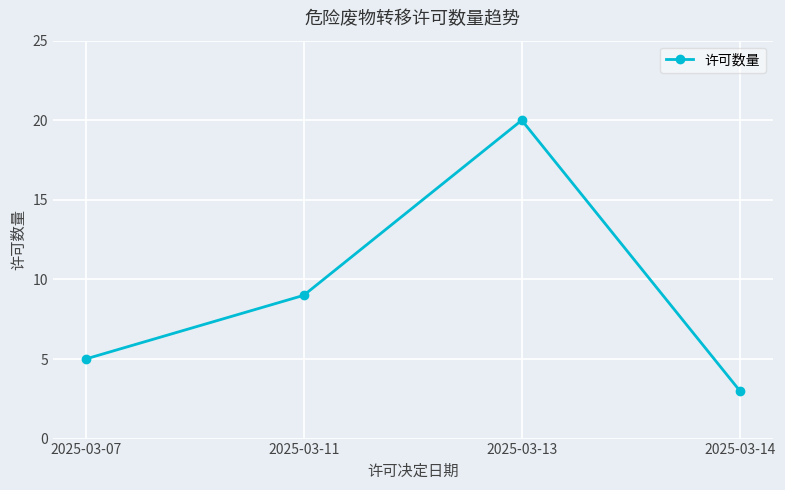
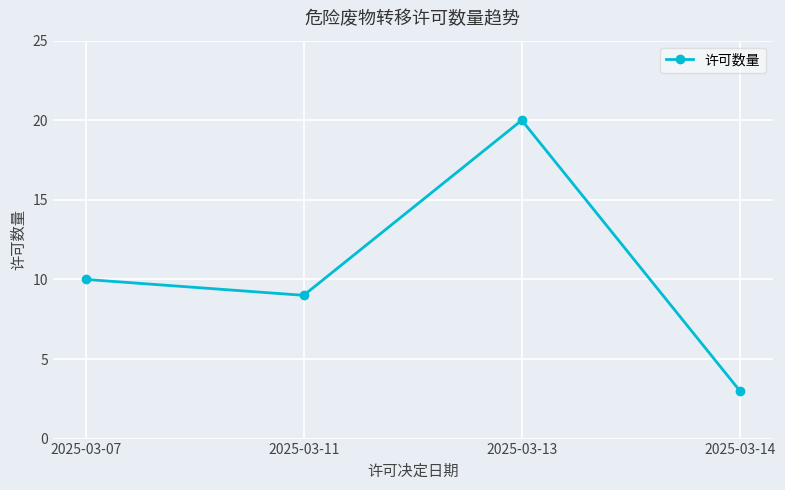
2025-03-07: 5 -> 10
